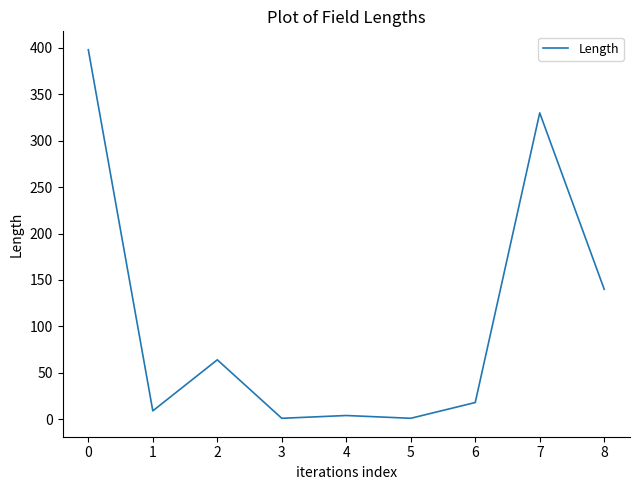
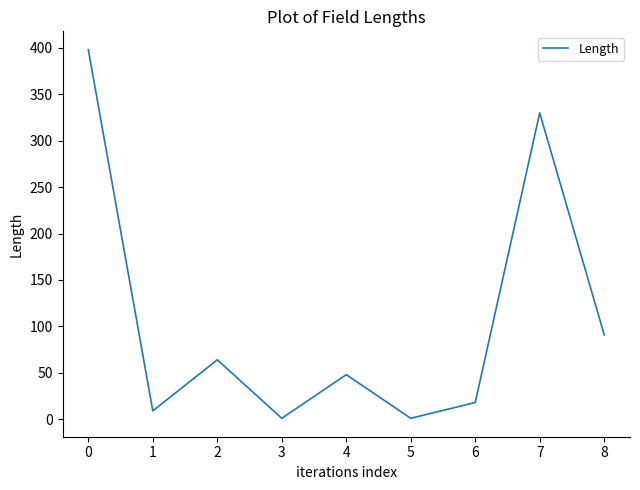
4: 0 -> 50
8: 140 -> 90
